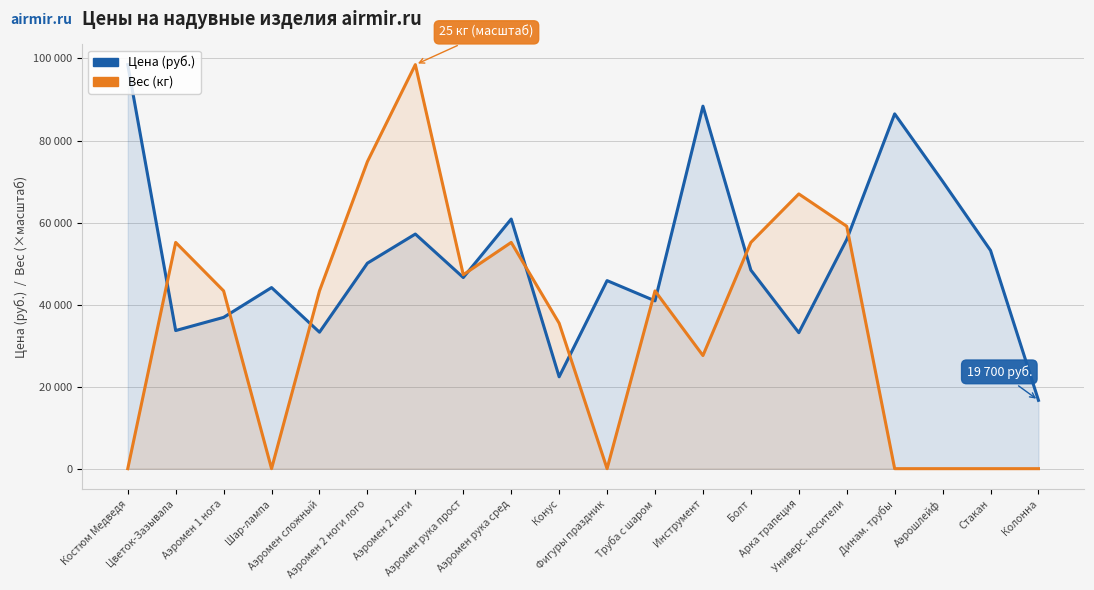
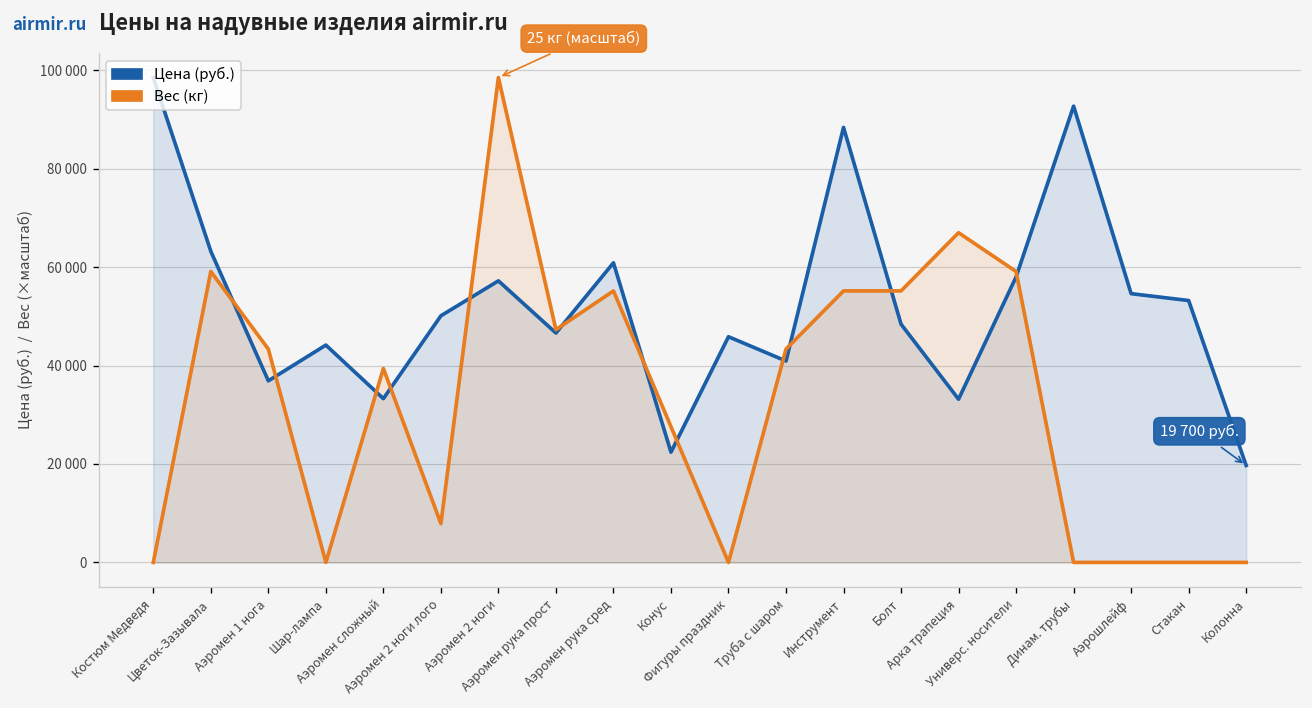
Цена (руб.), Цветок-Зазывала: 34000 -> 63000
Вес (кг), Цветок-Зазывала: 55000 -> 59000
Вес (кг), Аэромен сложный: 43000 -> 39000
Вес (кг), Аэромен 2 ноги лого: 75000 -> 8000
Вес (кг), Конус: 35000 -> 28000
Вес (кг), Инструмент: 28000 -> 55000
Цена (руб.), Универс. носители: 56000 -> 58000
Цена (руб.), Динам. трубы: 87000 -> 93000
Цена (руб.), Аэрошлейф: 70000 -> 55000
Цена (руб.), Колонна: 17000 -> 20000
